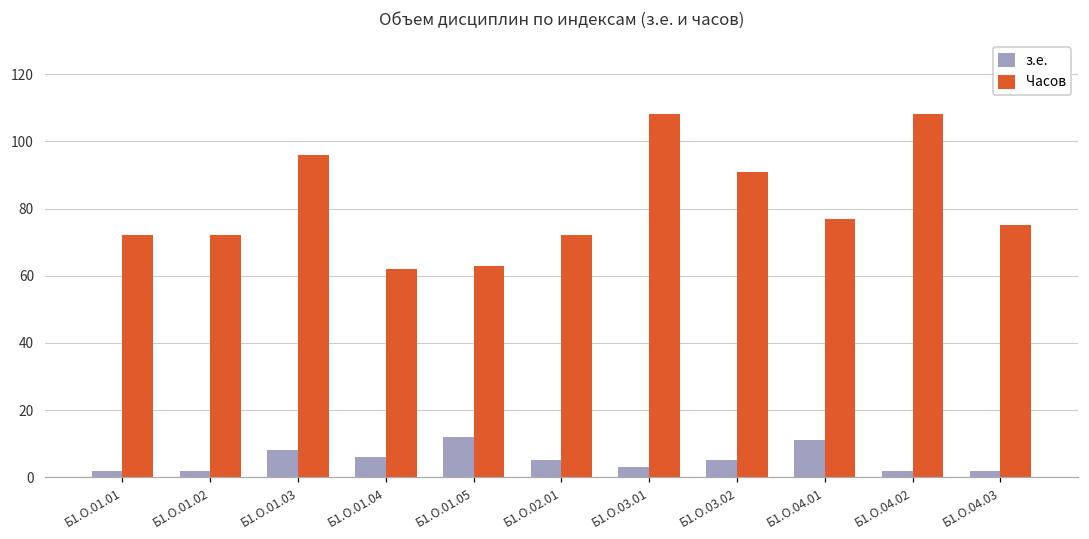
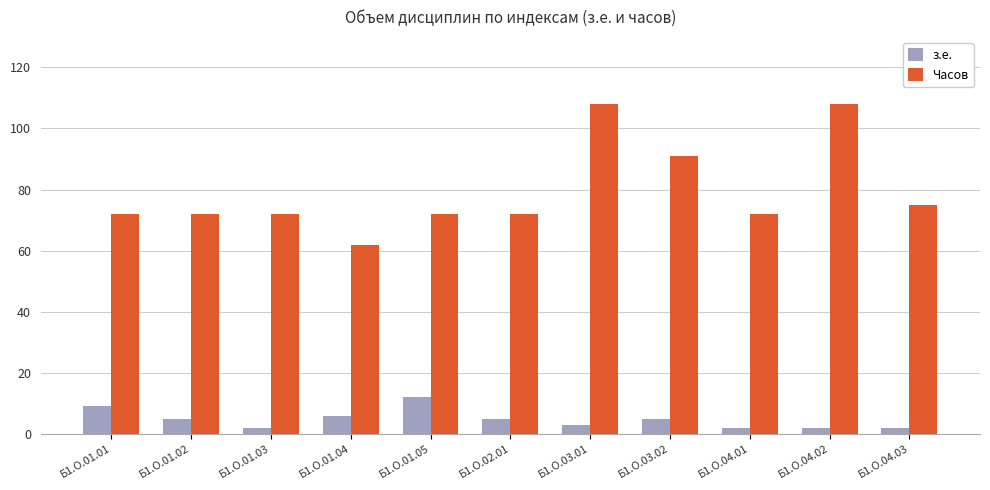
з.е., Б1.О.01.01: 2 -> 9
з.е., Б1.О.01.02: 2 -> 5
з.е., Б1.О.01.03: 8 -> 2
Часов, Б1.О.01.03: 96 -> 72
Часов, Б1.О.01.05: 63 -> 72
з.е., Б1.О.04.01: 11 -> 2
Часов, Б1.О.04.01: 77 -> 72
